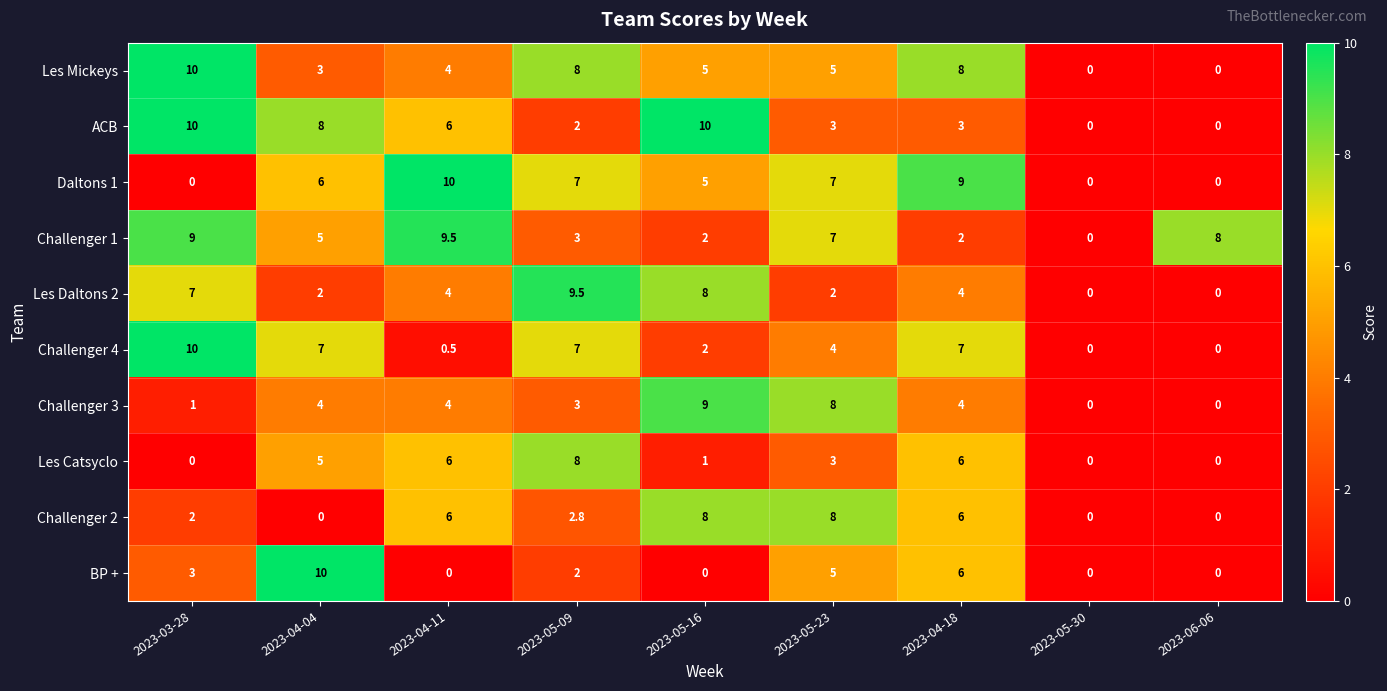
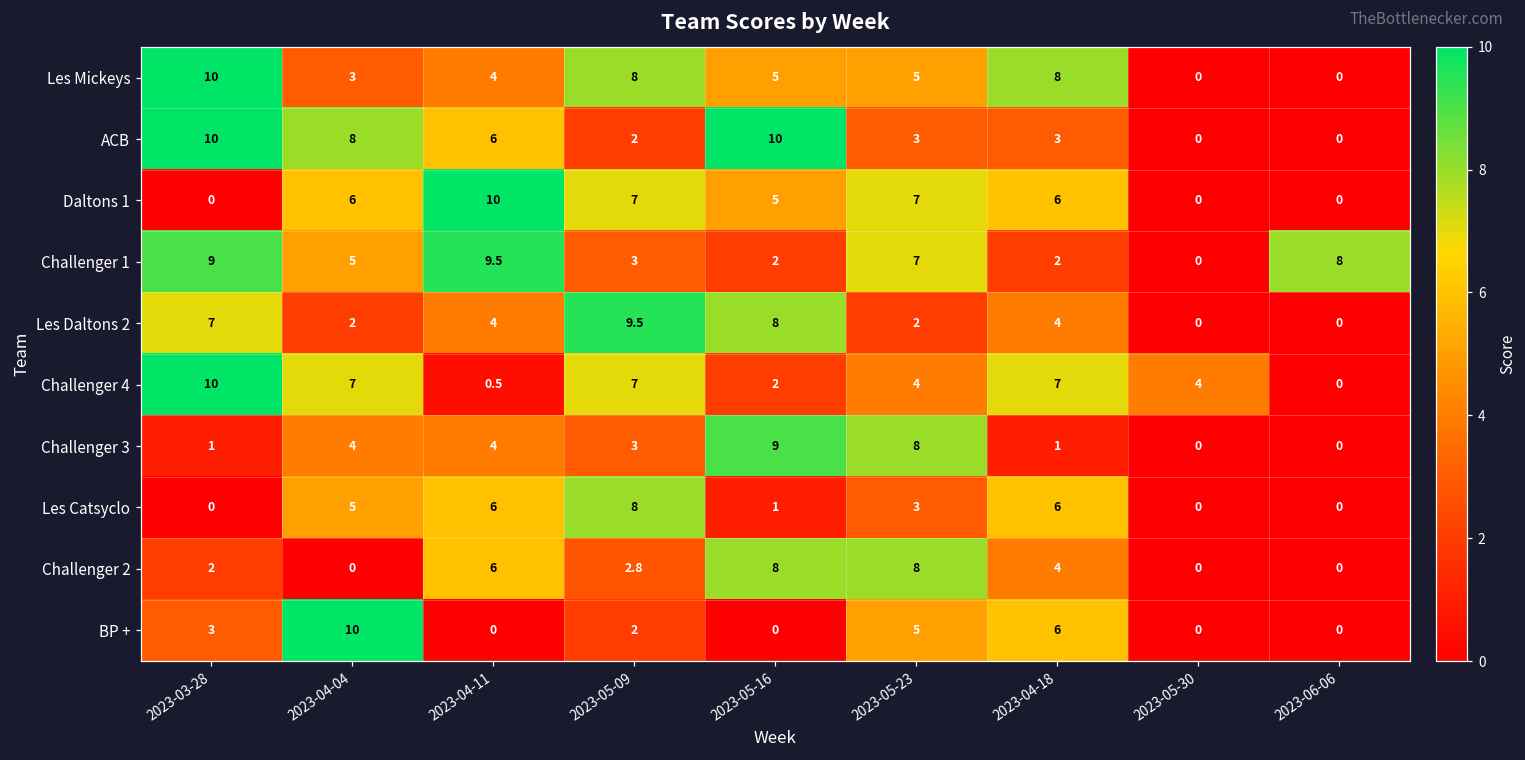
Daltons 1, 2023-04-18: 9 -> 6
Challenger 4, 2023-05-30: 0 -> 4
Challenger 3, 2023-04-18: 4 -> 1
Challenger 2, 2023-04-18: 6 -> 4
